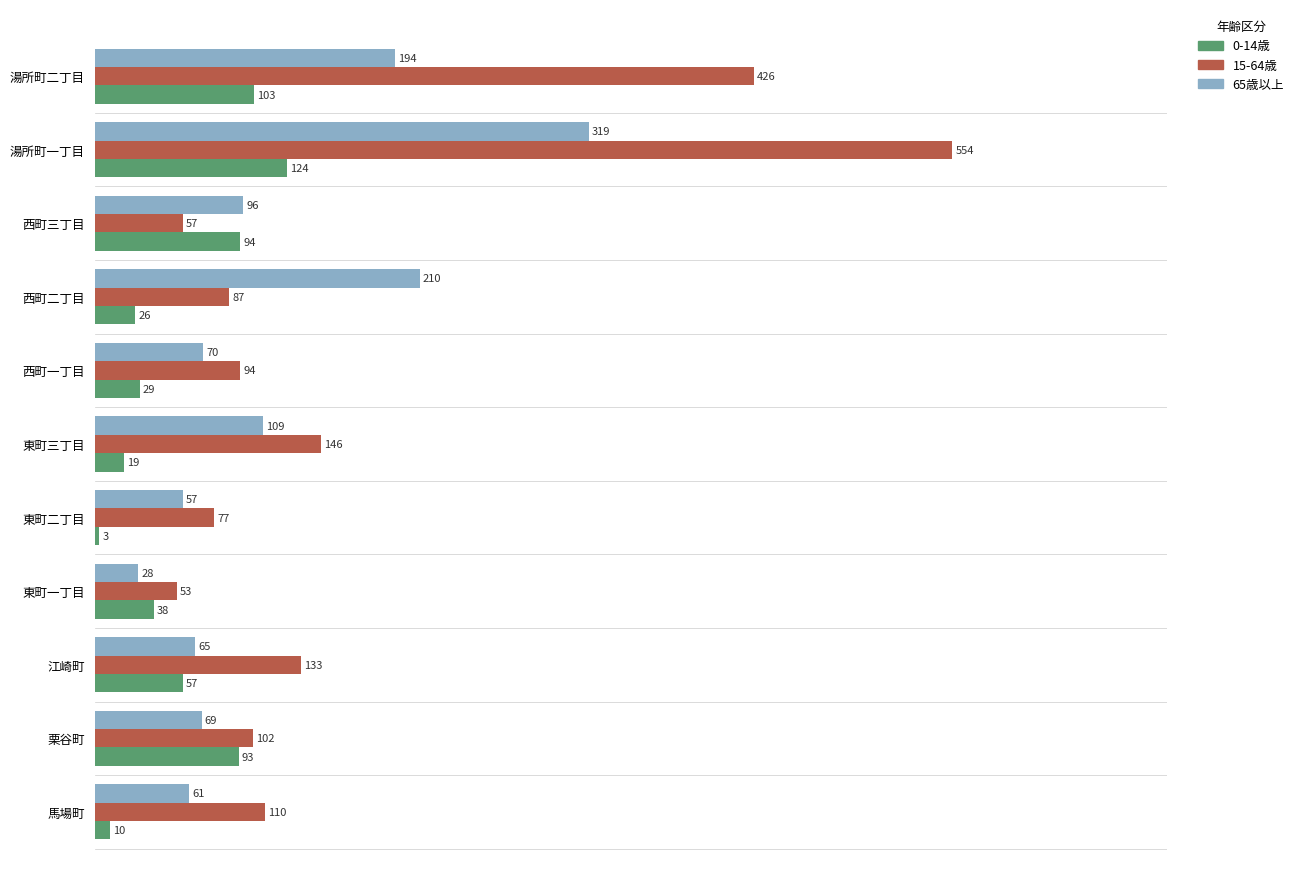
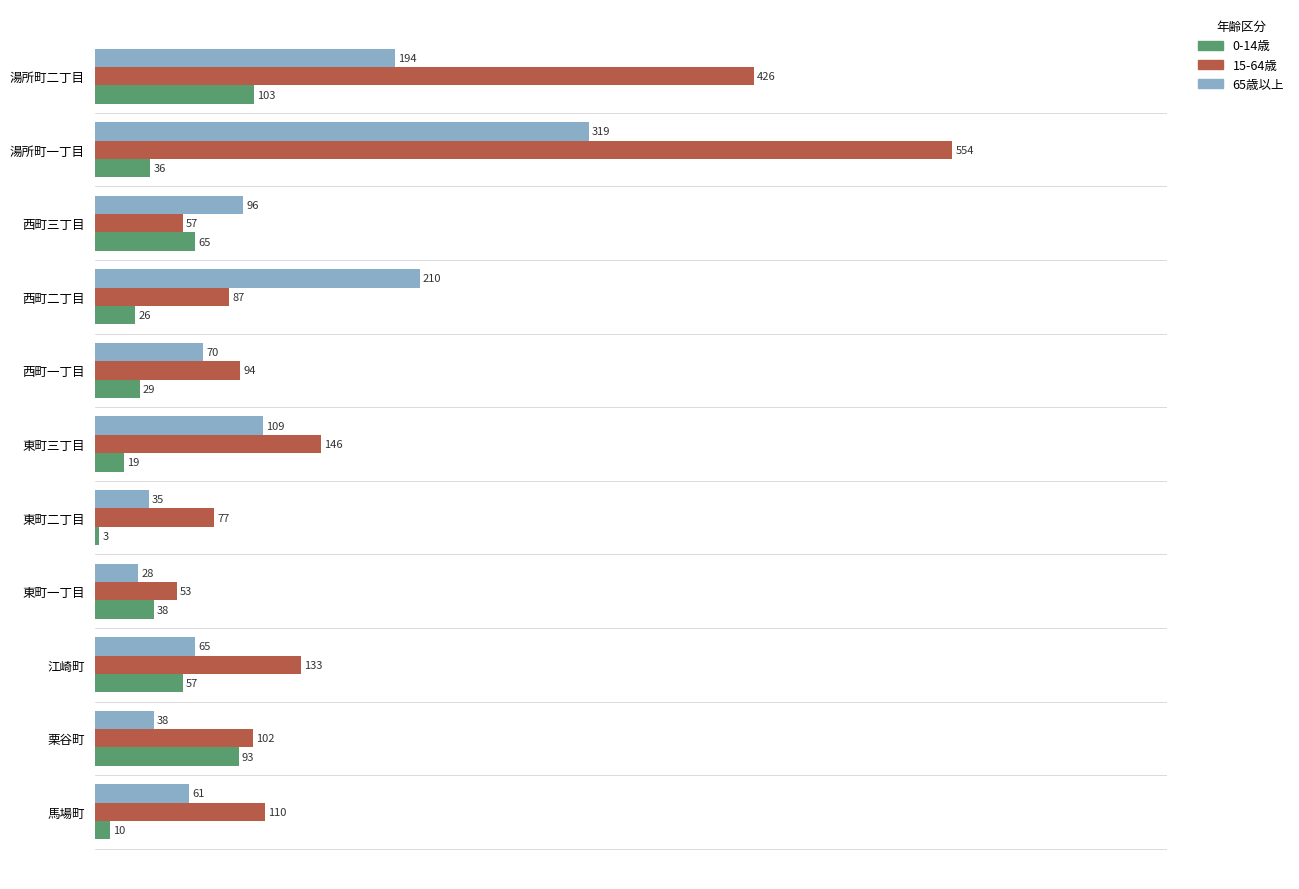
0-14歳, 湯所町一丁目: 124 -> 36
0-14歳, 西町三丁目: 94 -> 65
65歳以上, 東町二丁目: 57 -> 35
65歳以上, 栗谷町: 69 -> 38
